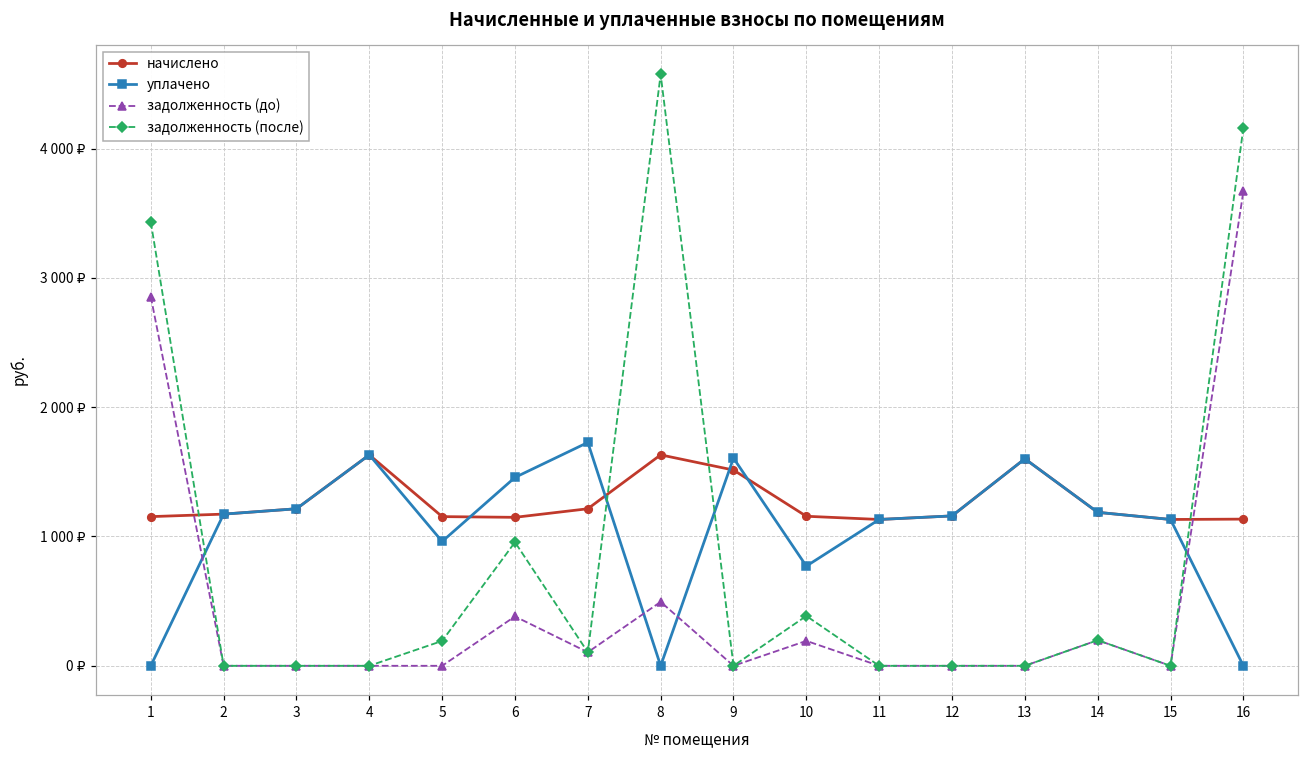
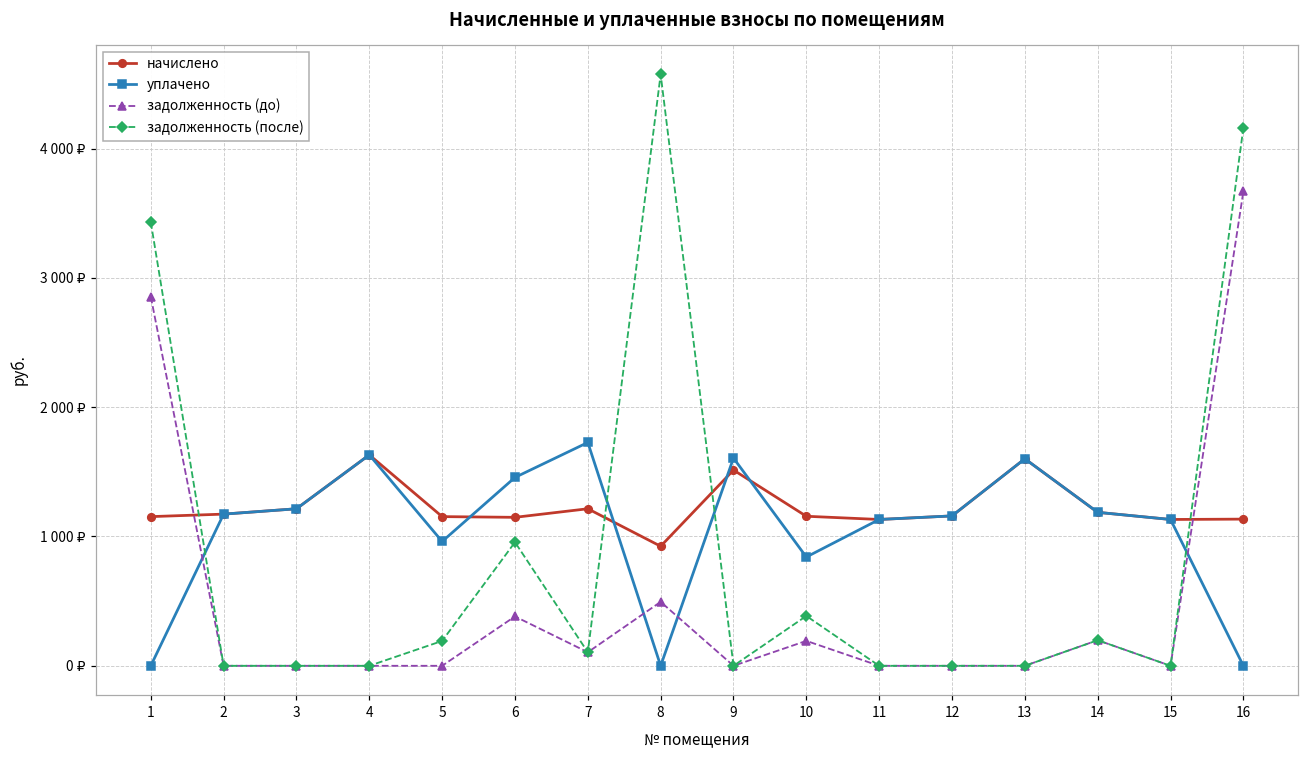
начислено, 8: 1630 ₽ -> 920 ₽
уплачено, 10: 770 ₽ -> 840 ₽
